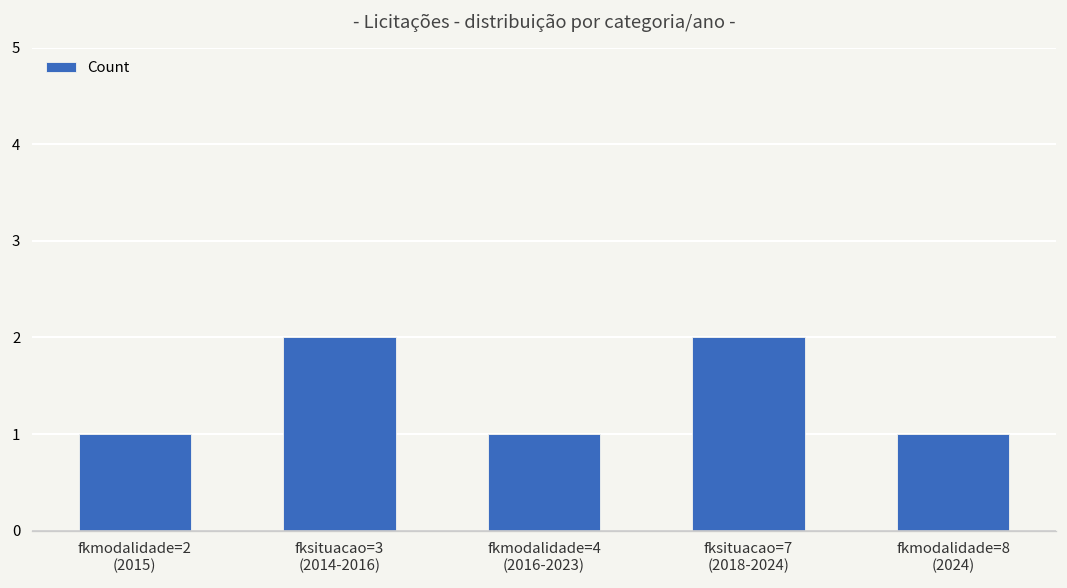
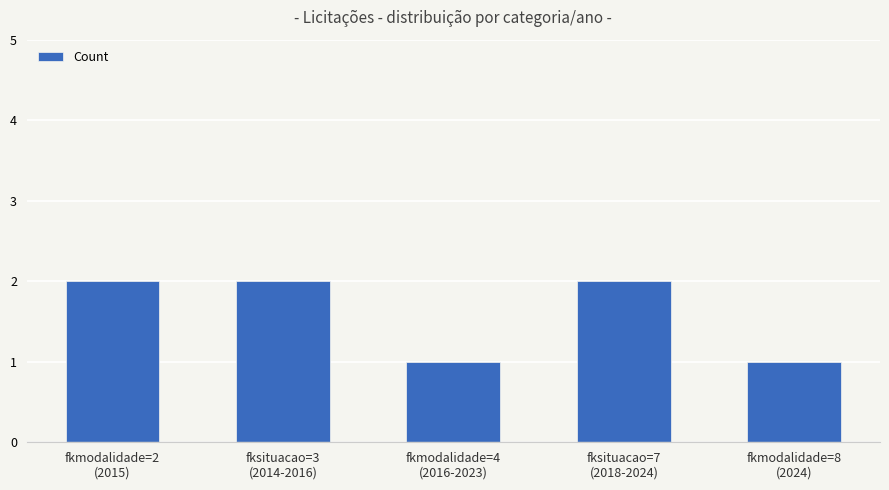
fkmodalidade=2 (2015): 1 -> 2
